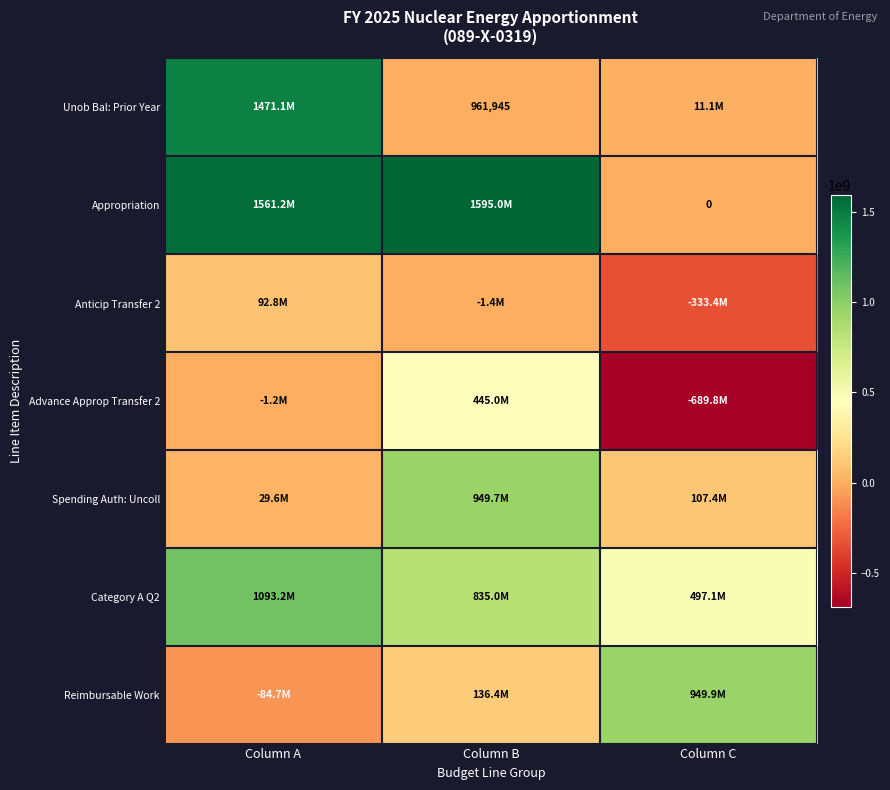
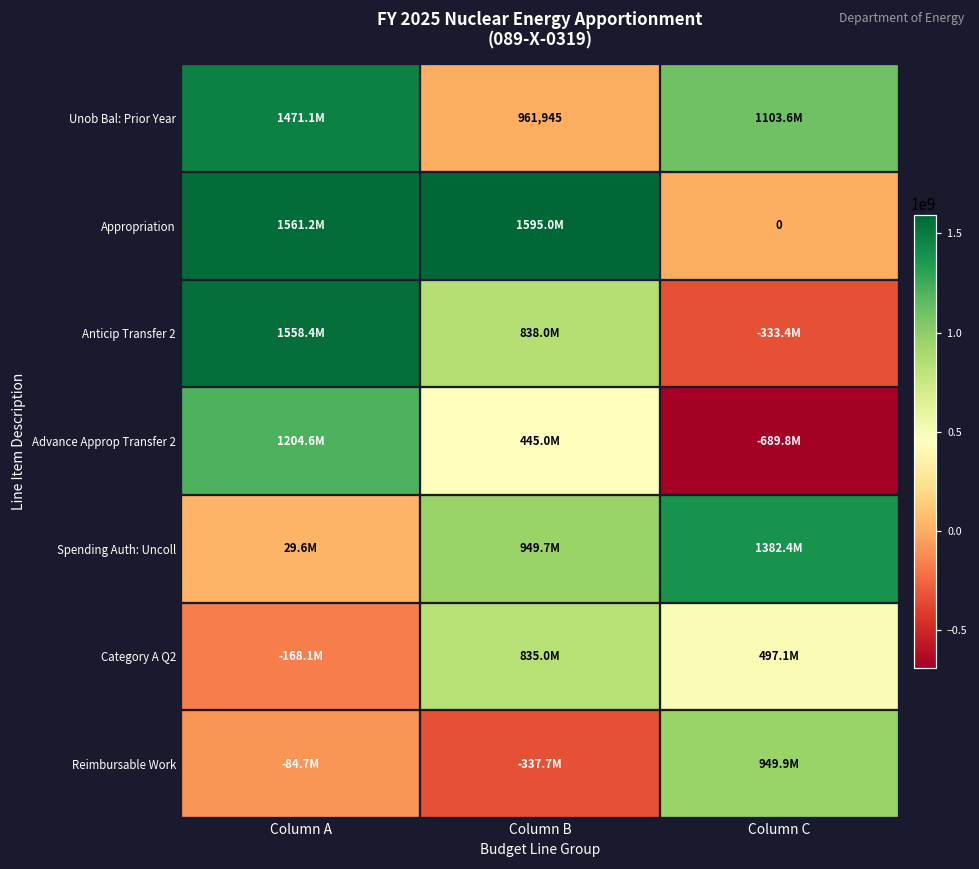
Unob Bal: Prior Year, Column C: 11.1M -> 1103.6M
Anticip Transfer 2, Column A: 92.8M -> 1558.4M
Anticip Transfer 2, Column B: -1.4M -> 838.0M
Advance Approp Transfer 2, Column A: -1.2M -> 1204.6M
Spending Auth: Uncoll, Column C: 107.4M -> 1382.4M
Category A Q2, Column A: 1093.2M -> -168.1M
Reimbursable Work, Column B: 136.4M -> -337.7M
